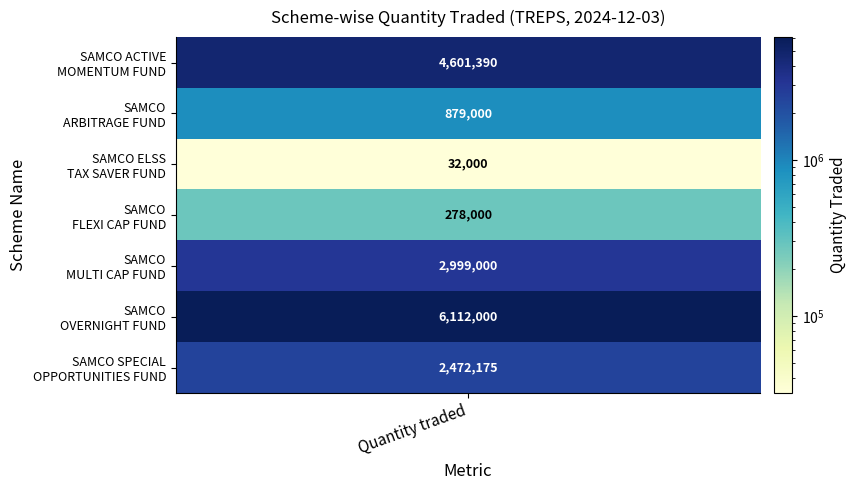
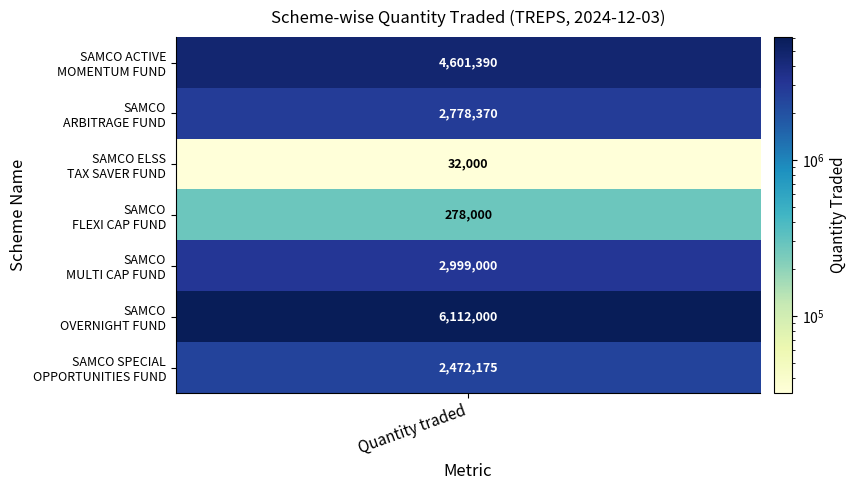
SAMCO ARBITRAGE FUND, Quantity traded: 879,000 -> 2,778,370
